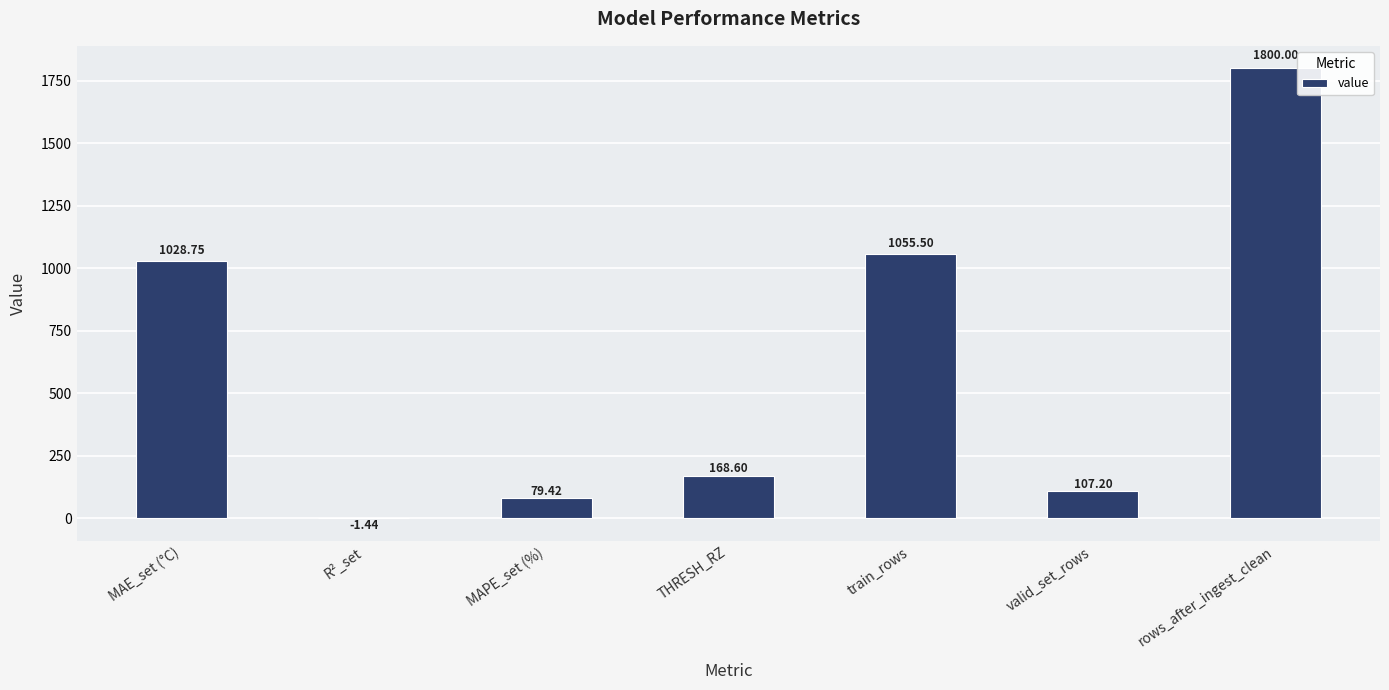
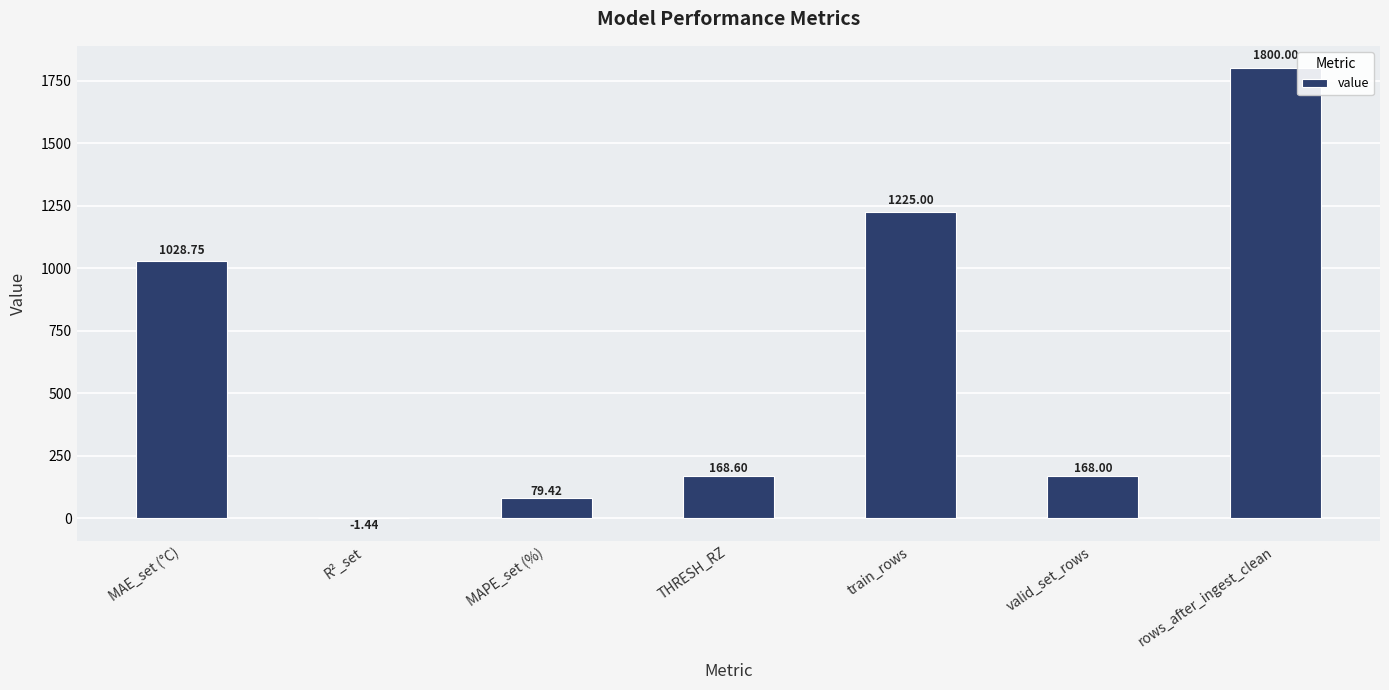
train_rows: 1055.50 -> 1225.00
valid_set_rows: 107.20 -> 168.00
